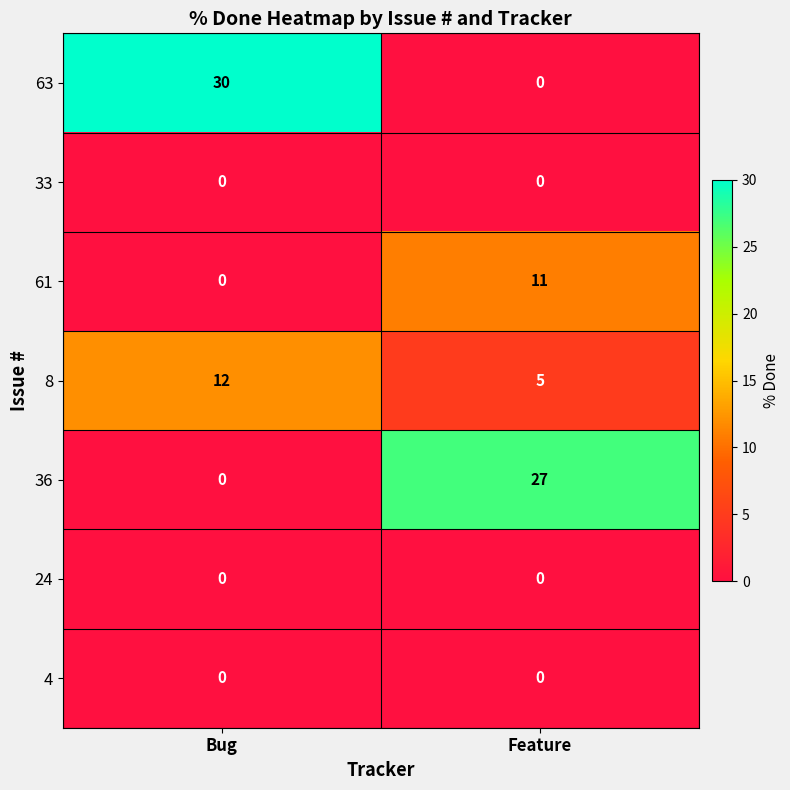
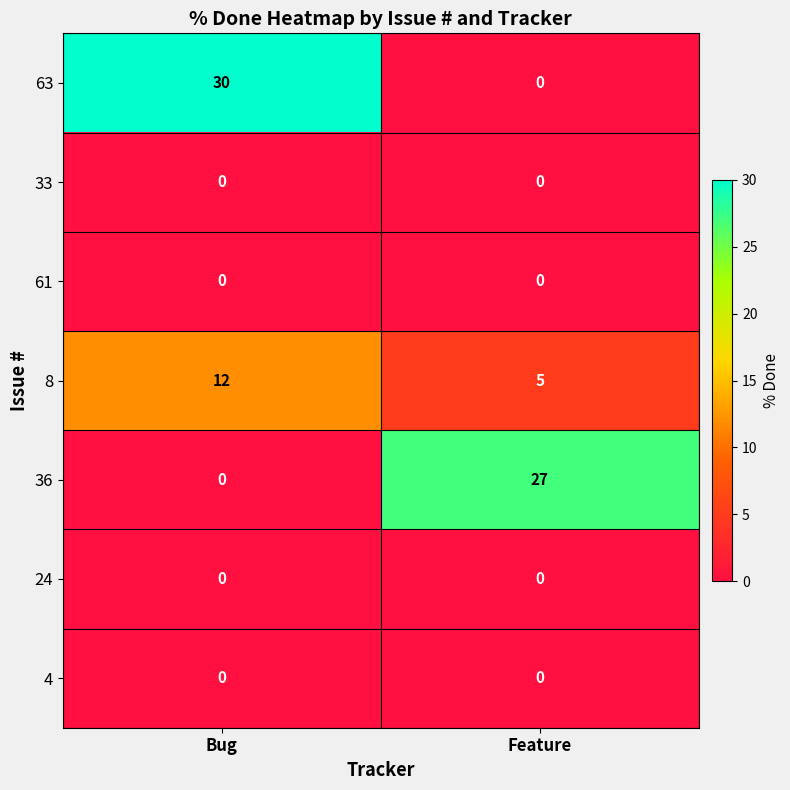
61, Feature: 11 -> 0
